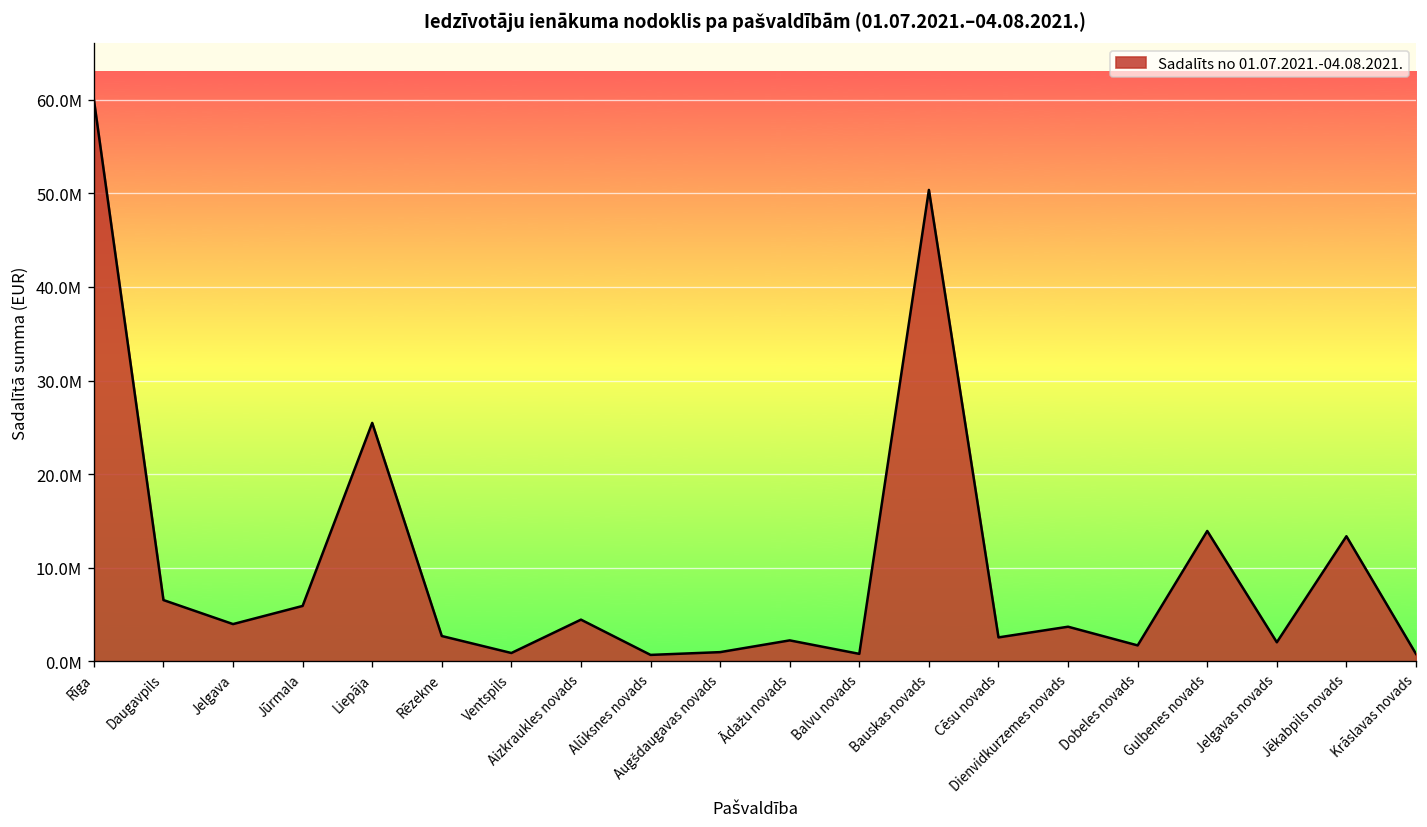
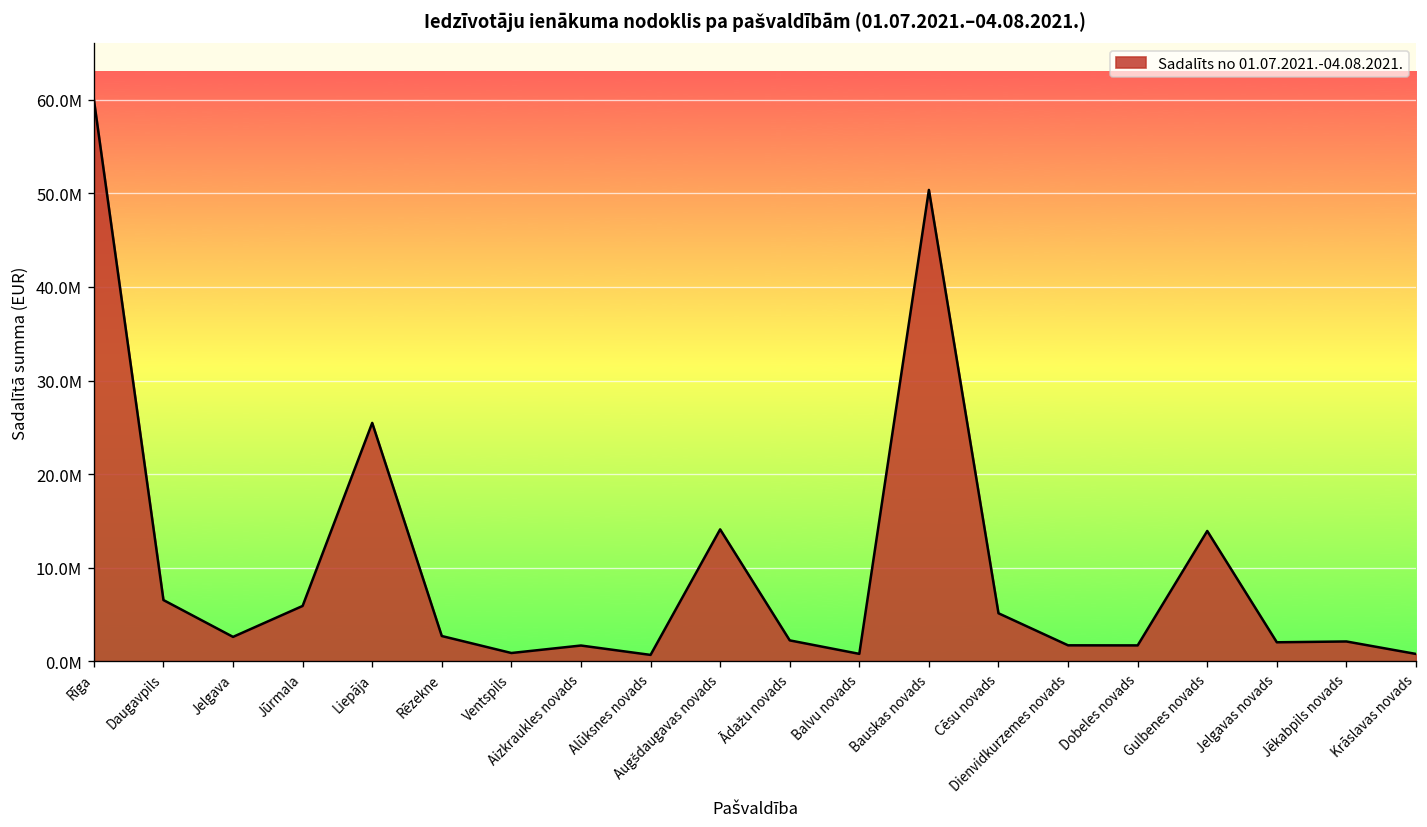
Jelgava: 4000000 -> 3000000
Aizkraukles novads: 4000000 -> 2000000
Augšdaugavas novads: 1000000 -> 14000000
Cēsu novads: 3000000 -> 5000000
Dienvidkurzemes novads: 4000000 -> 2000000
Jēkabpils novads: 13000000 -> 2000000
